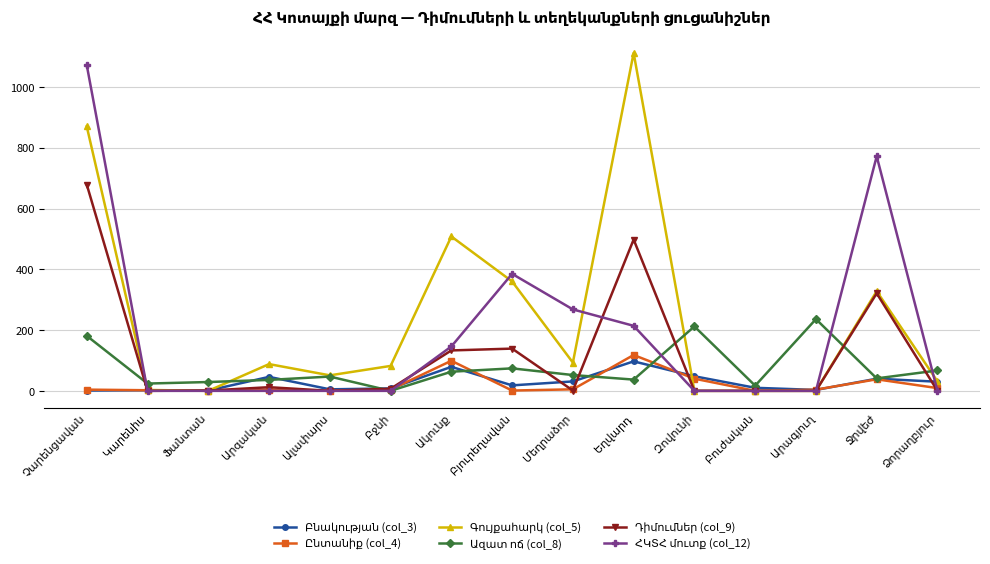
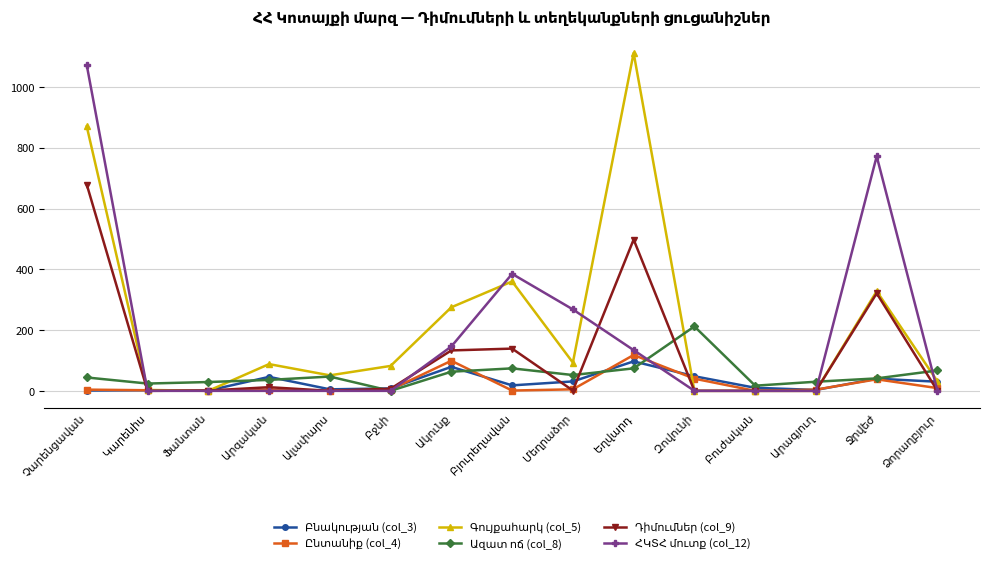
Ազատ ոճ (col_8), Չարենցավան: 180 -> 40
Գույքահարկ (col_5), Ակունք: 510 -> 280
Ազատ ոճ (col_8), Եղվարդ: 40 -> 70
ՀԿՏՀ մուտք (col_12), Եղվարդ: 210 -> 130
Ազատ ոճ (col_8), Արագյուղ: 240 -> 30
